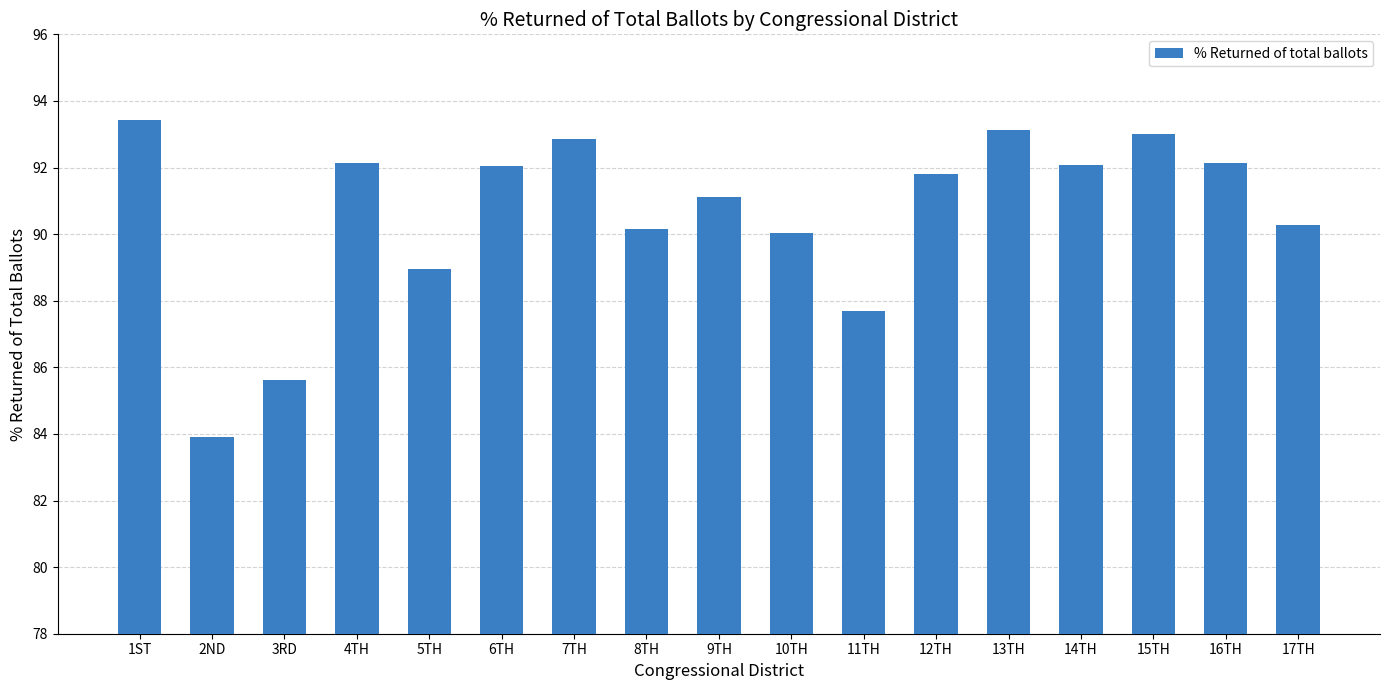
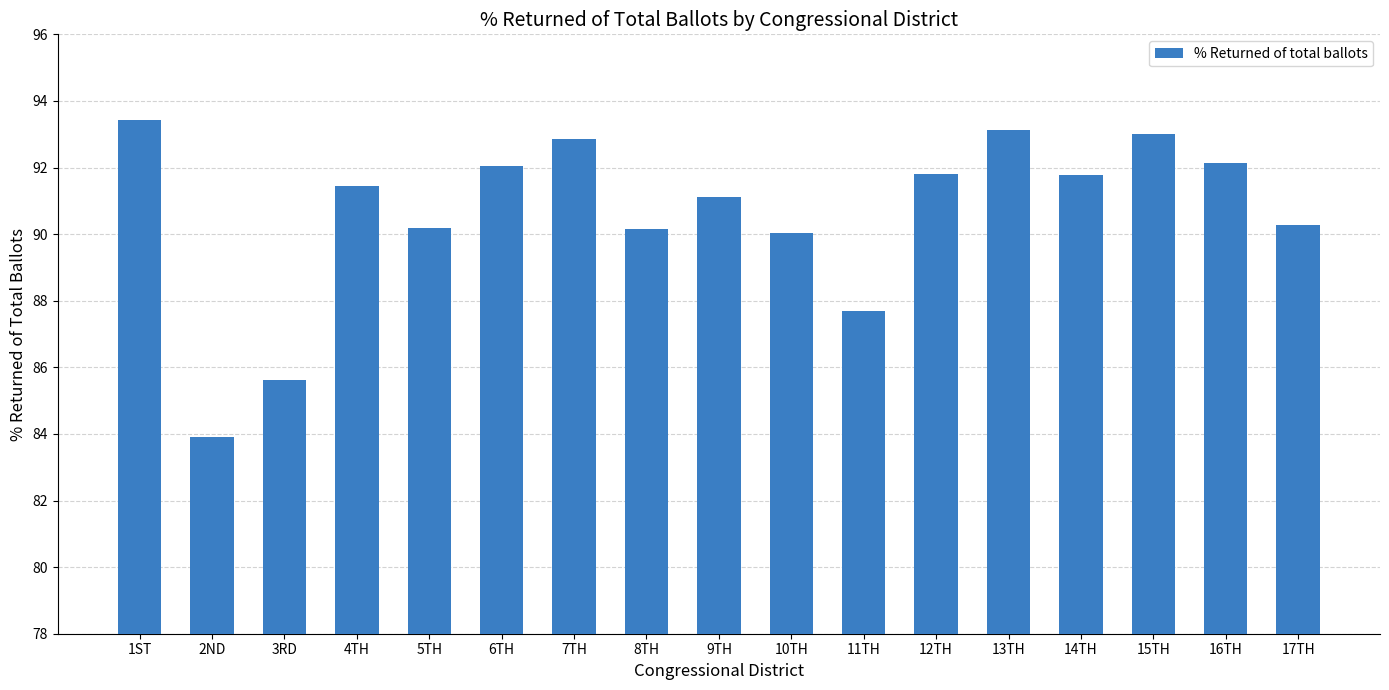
4TH: 92.1 -> 91.4
5TH: 88.9 -> 90.2
14TH: 92.1 -> 91.8
